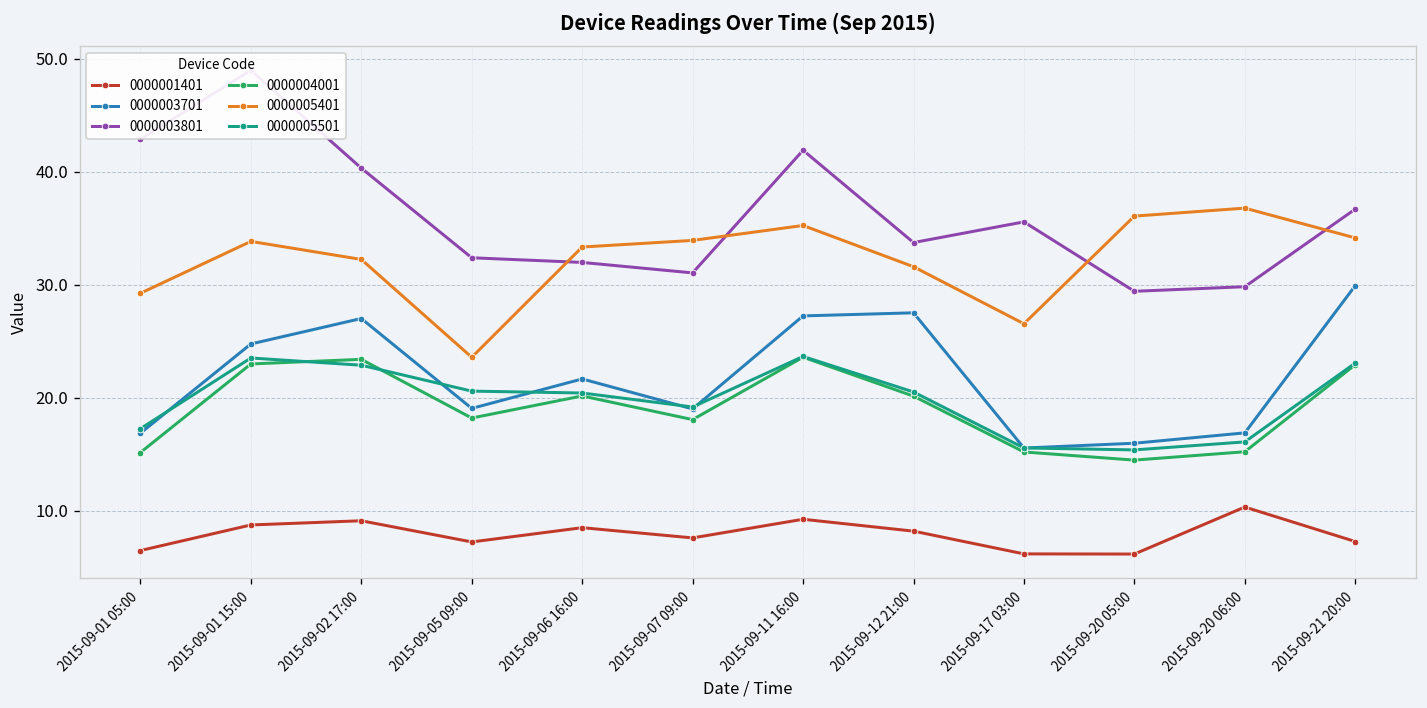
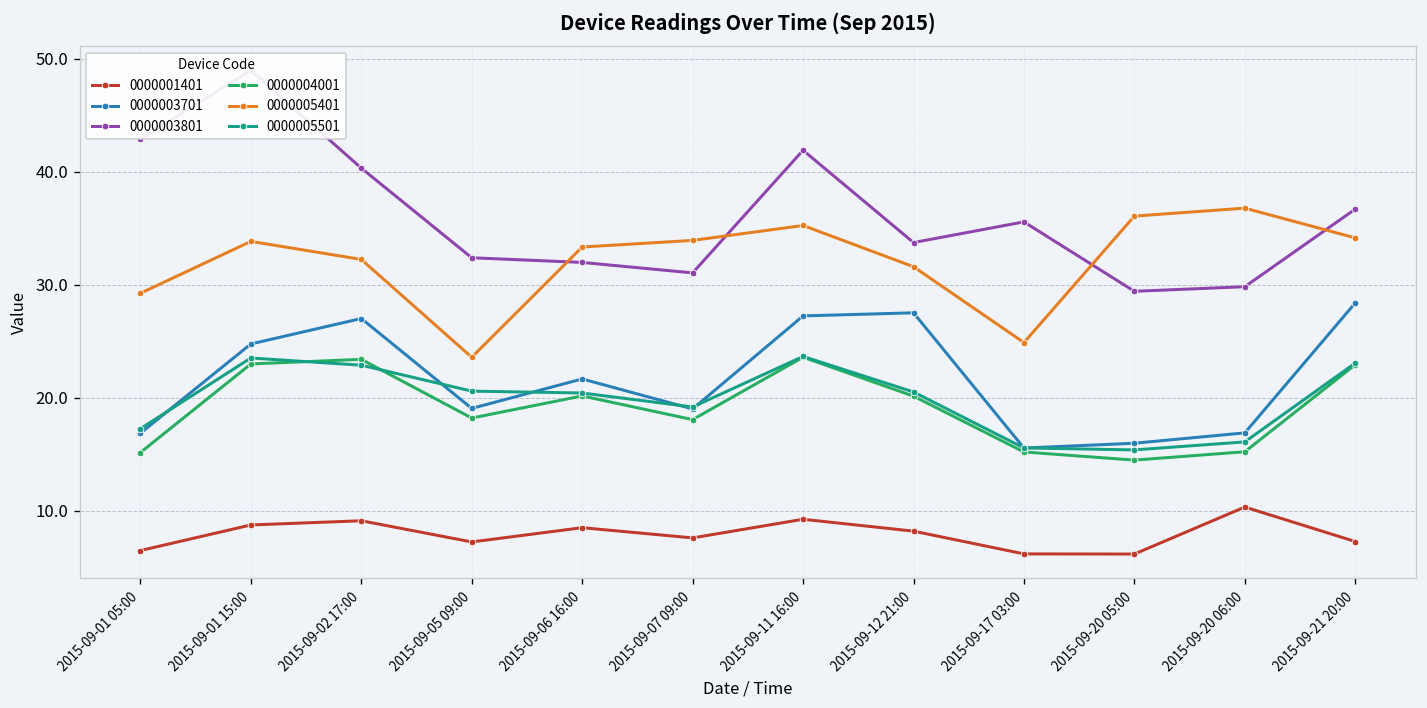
0000005401, 2015-09-17 03:00: 27 -> 25
0000003701, 2015-09-21 20:00: 30 -> 28
